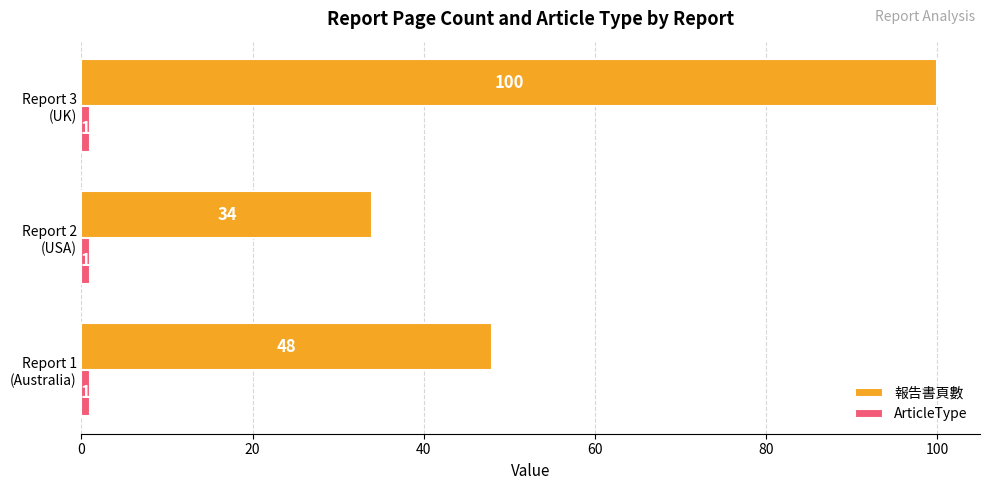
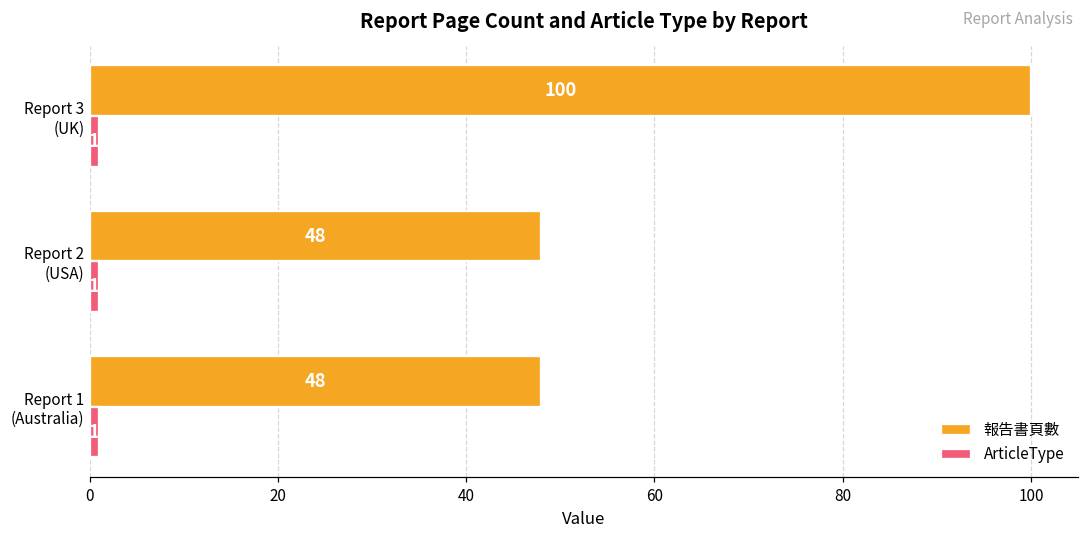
報告書頁數, Report 2 (USA): 34 -> 48
